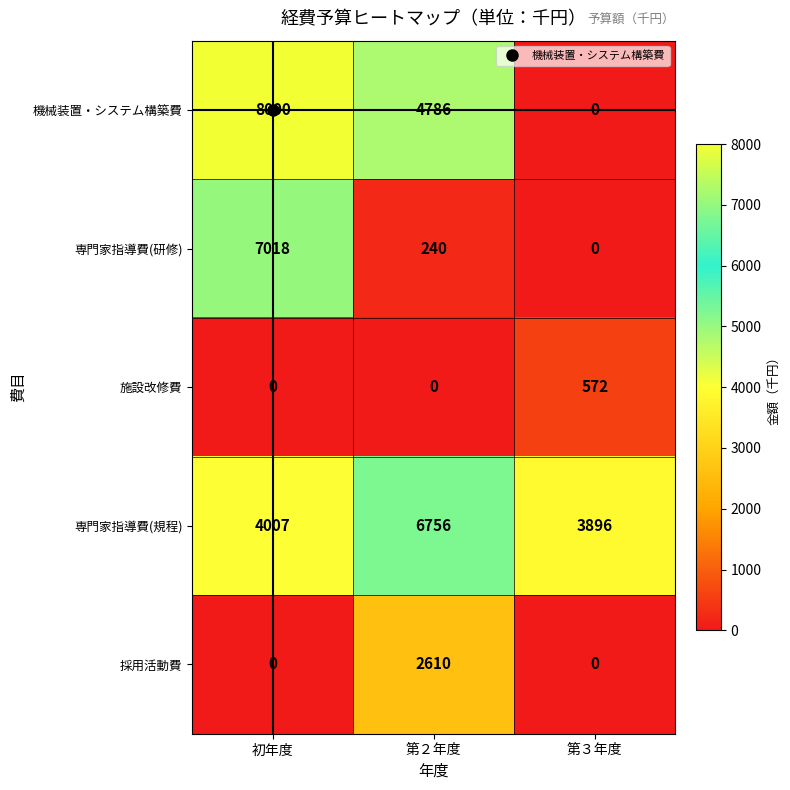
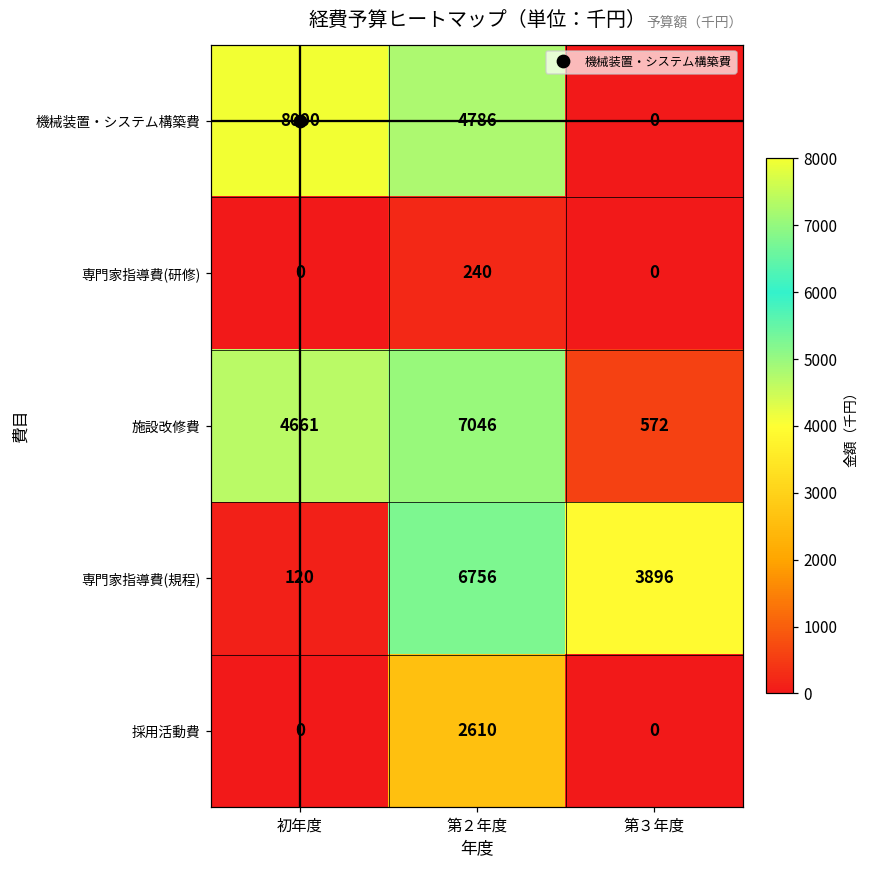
専門家指導費(研修), 初年度: 7018 -> 0
施設改修費, 初年度: 0 -> 4661
施設改修費, 第２年度: 0 -> 7046
専門家指導費(規程), 初年度: 4007 -> 120
